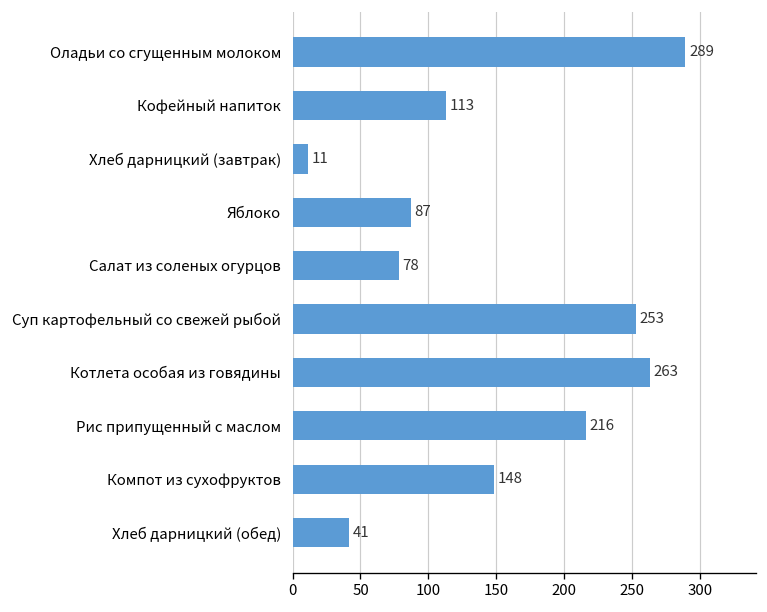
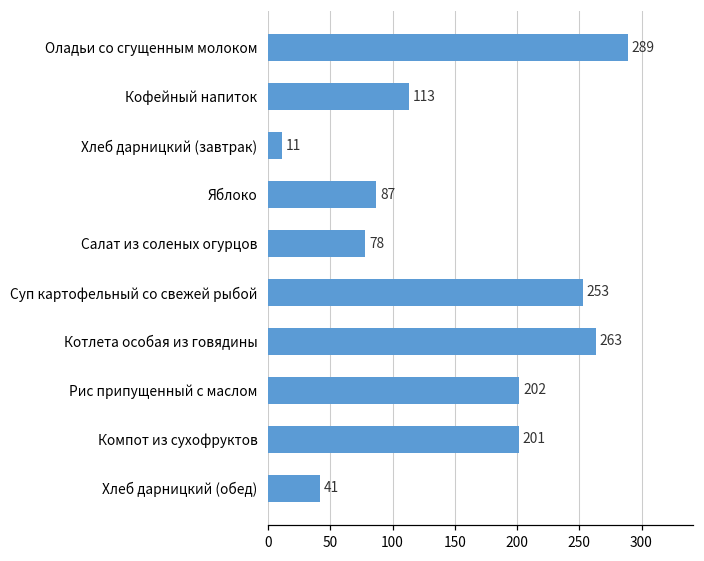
Рис припущенный с маслом: 216 -> 202
Компот из сухофруктов: 148 -> 201
